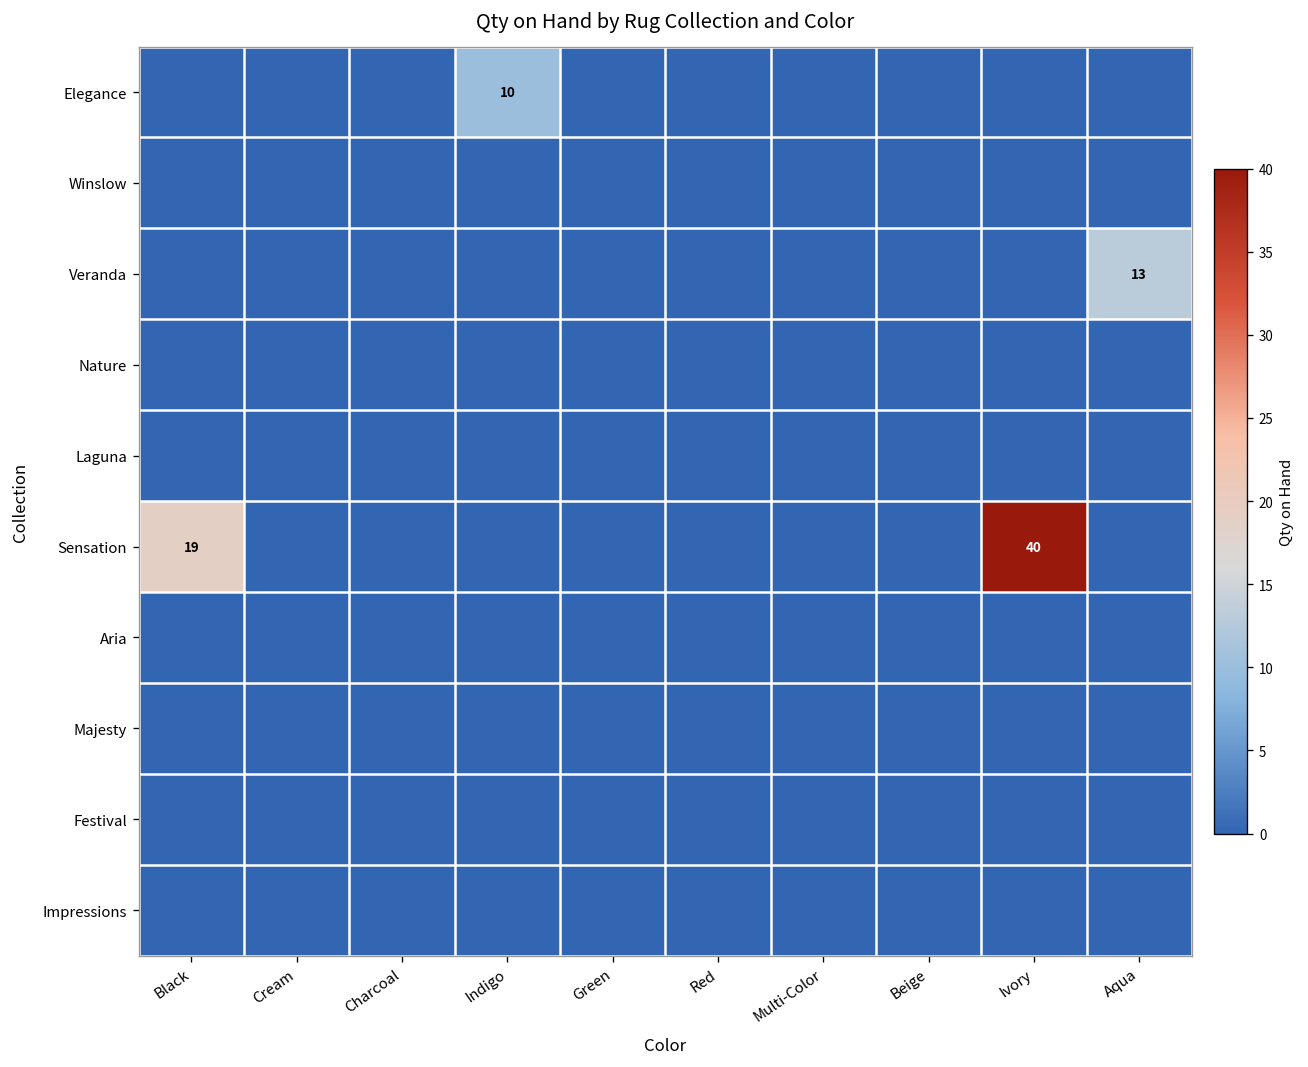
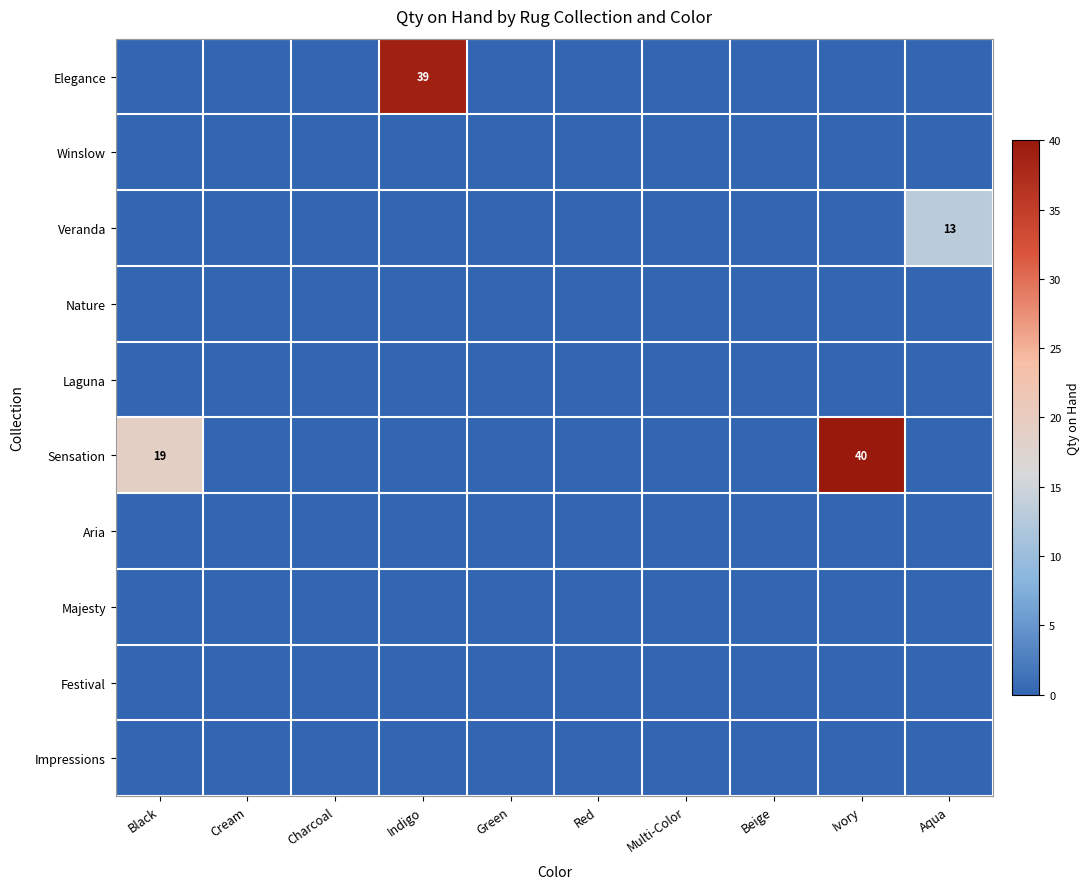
Elegance, Indigo: 10 -> 39
